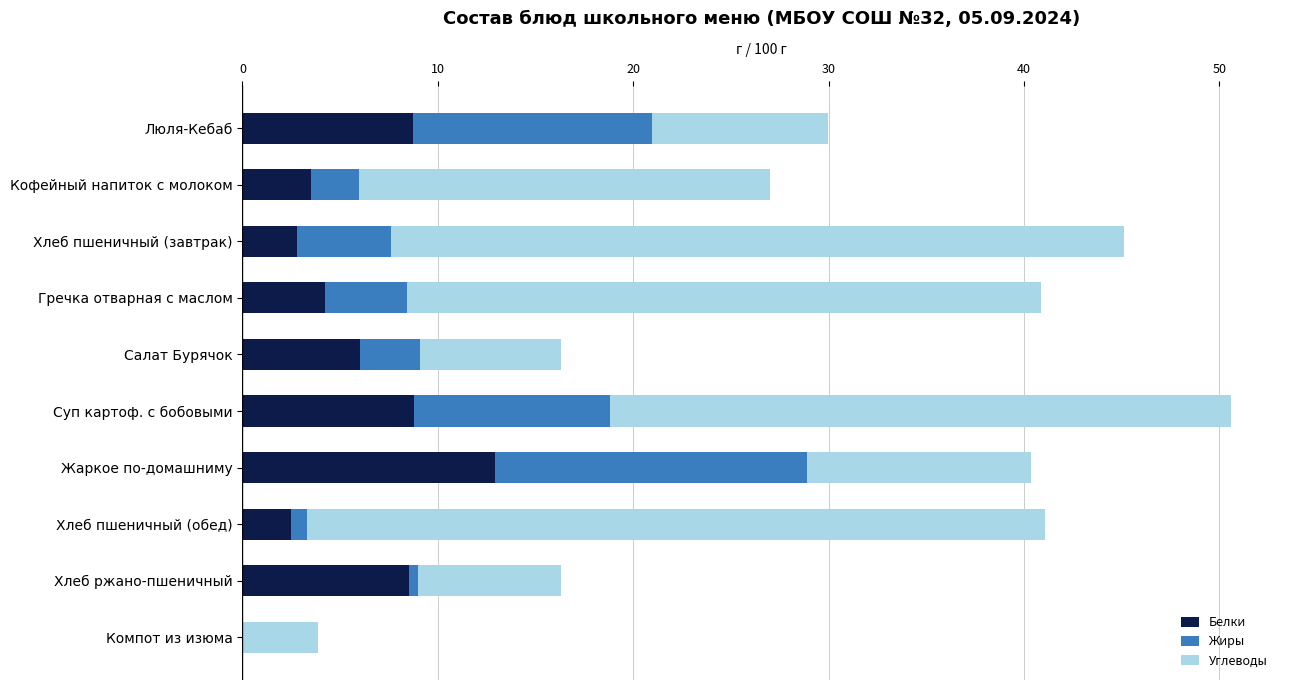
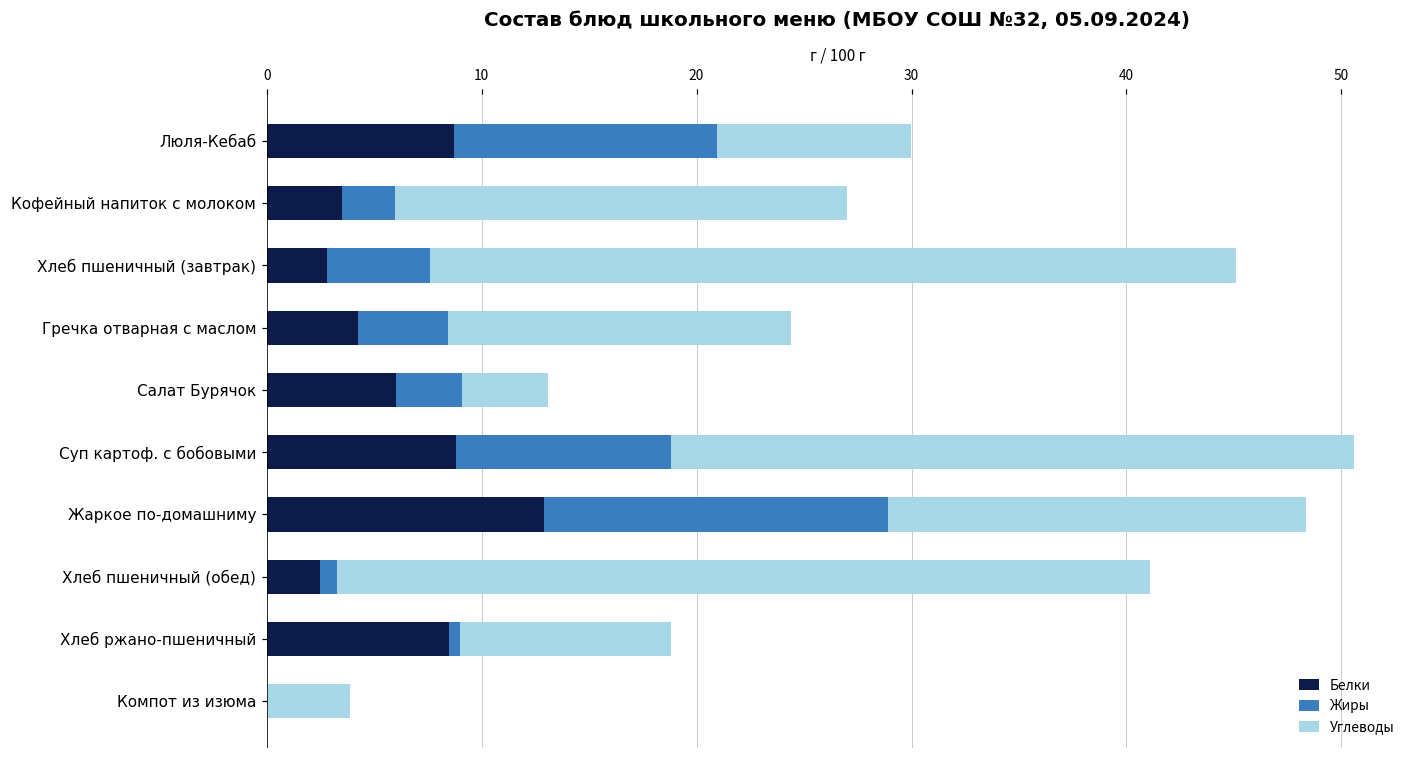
Углеводы, Гречка отварная с маслом: 32.4 -> 15.9
Углеводы, Салат Бурячок: 7.2 -> 4.0
Углеводы, Жаркое по-домашниму: 11.5 -> 19.4
Углеводы, Хлеб ржано-пшеничный: 7.3 -> 9.8
